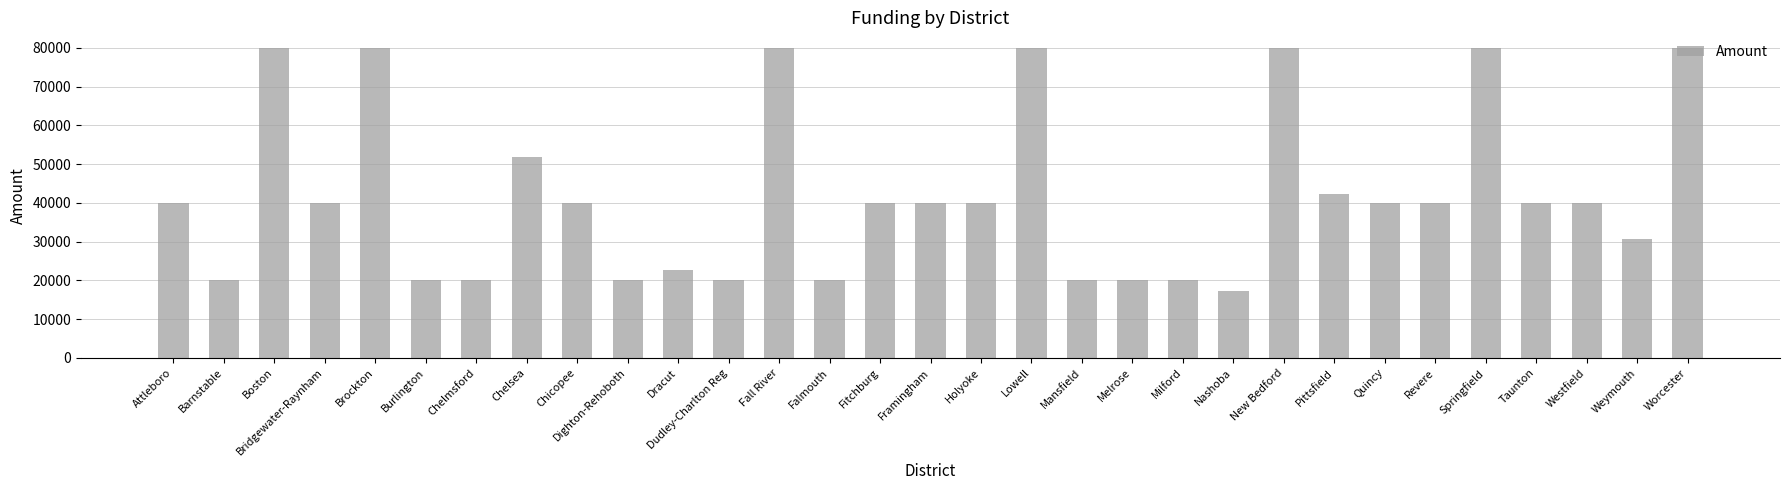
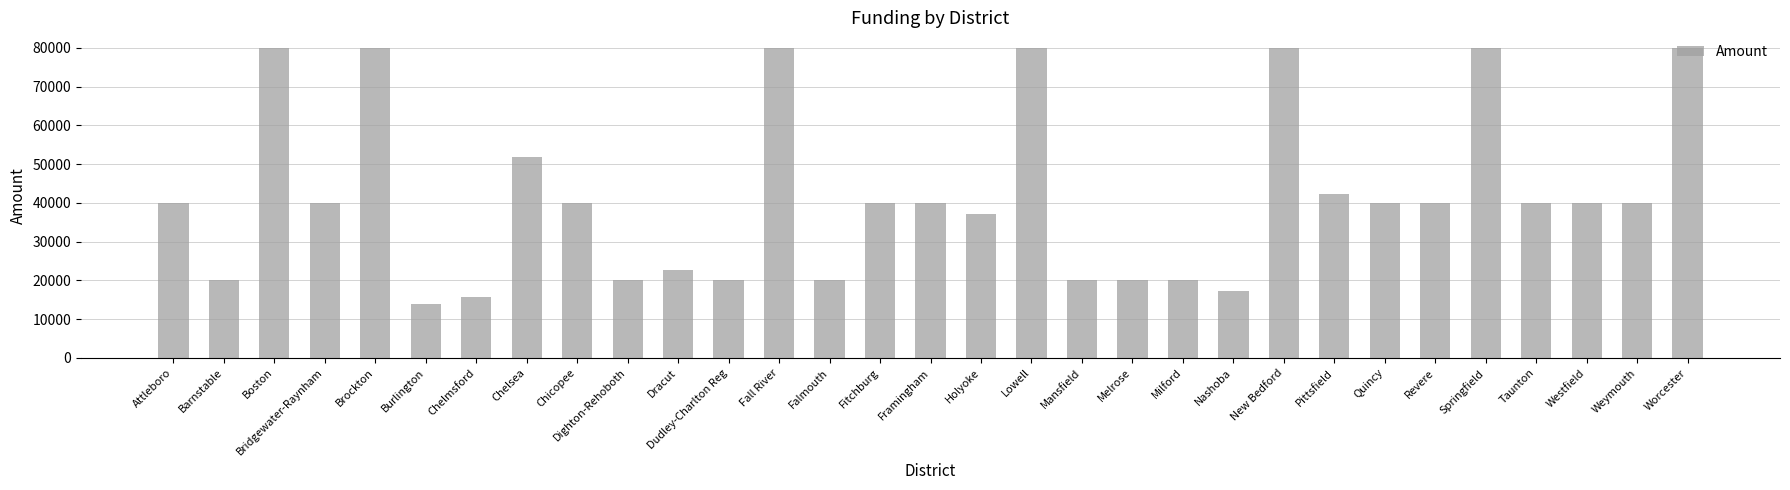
Burlington: 20000 -> 14000
Chelmsford: 20000 -> 16000
Holyoke: 40000 -> 37000
Weymouth: 31000 -> 40000
